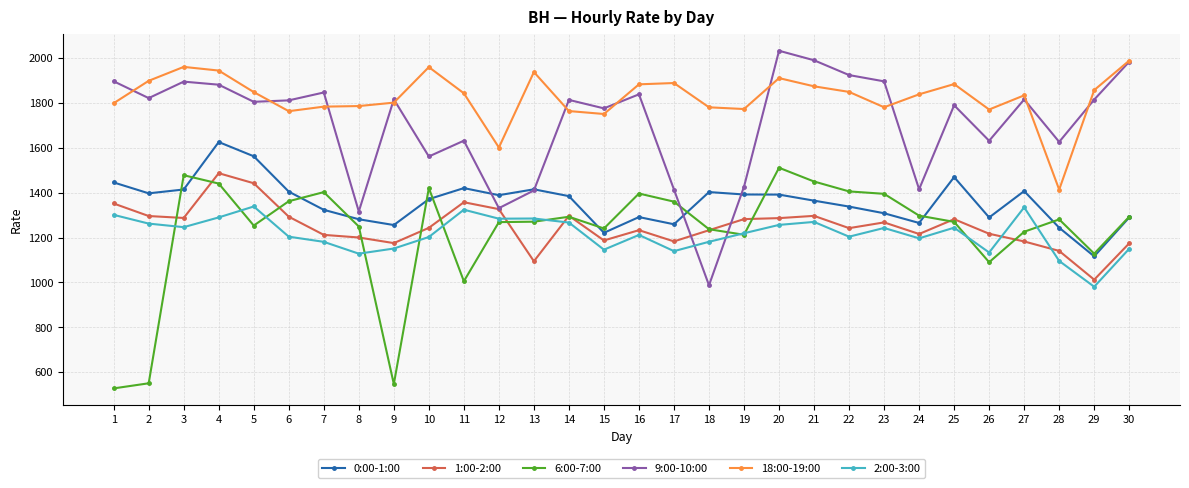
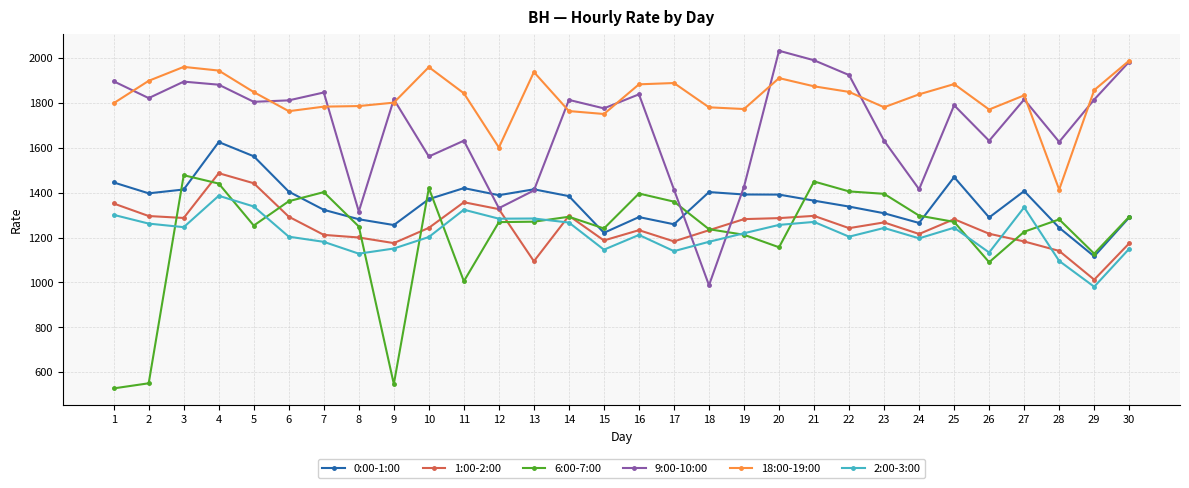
2:00-3:00, 4: 1290 -> 1390
6:00-7:00, 20: 1510 -> 1160
9:00-10:00, 23: 1900 -> 1630
